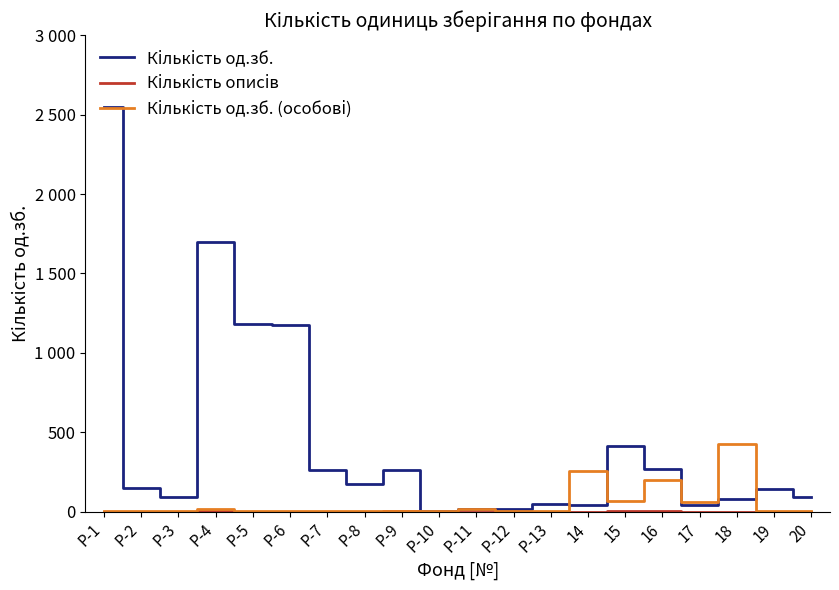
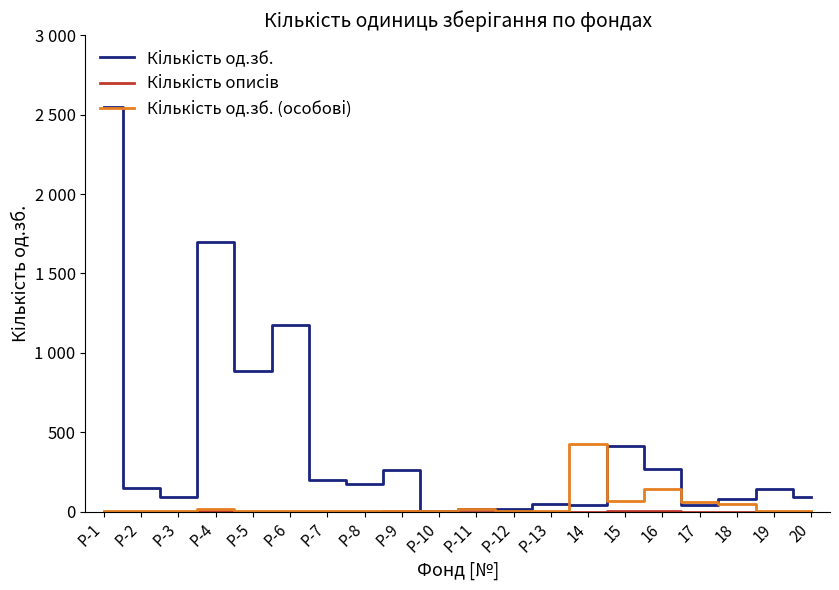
Кількість од.зб., Р-5: 1180 -> 890
Кількість од.зб., Р-7: 270 -> 200
Кількість од.зб. (особові), 14: 260 -> 430
Кількість од.зб. (особові), 16: 200 -> 140
Кількість од.зб. (особові), 18: 430 -> 50
